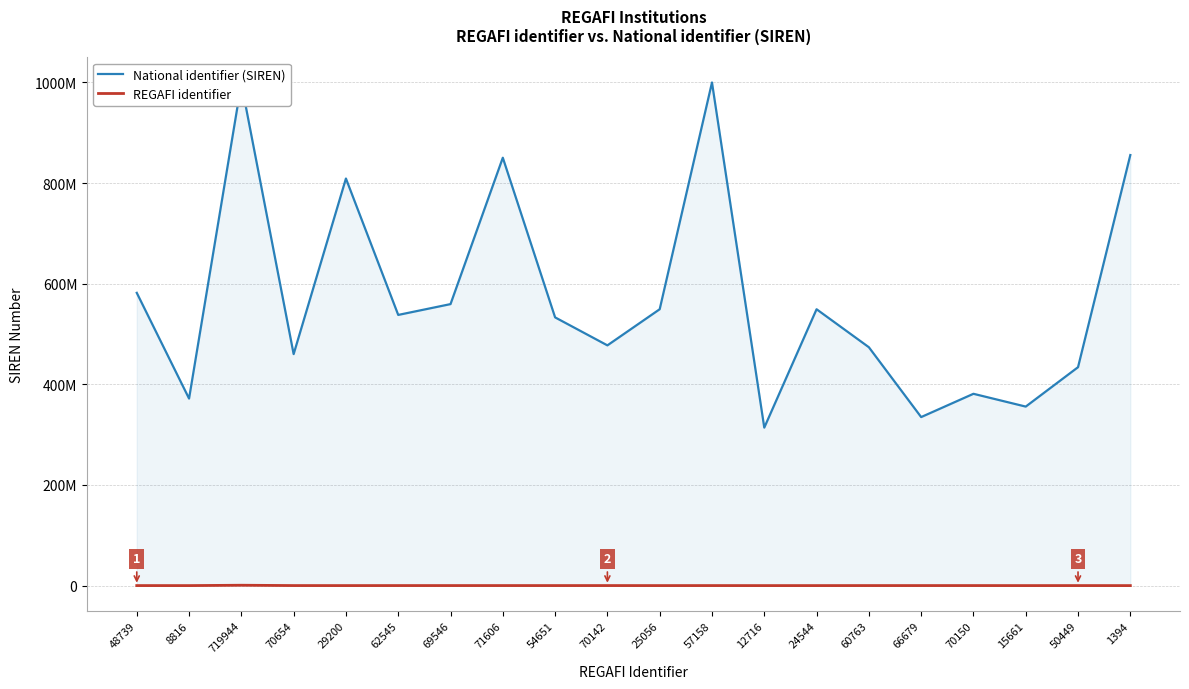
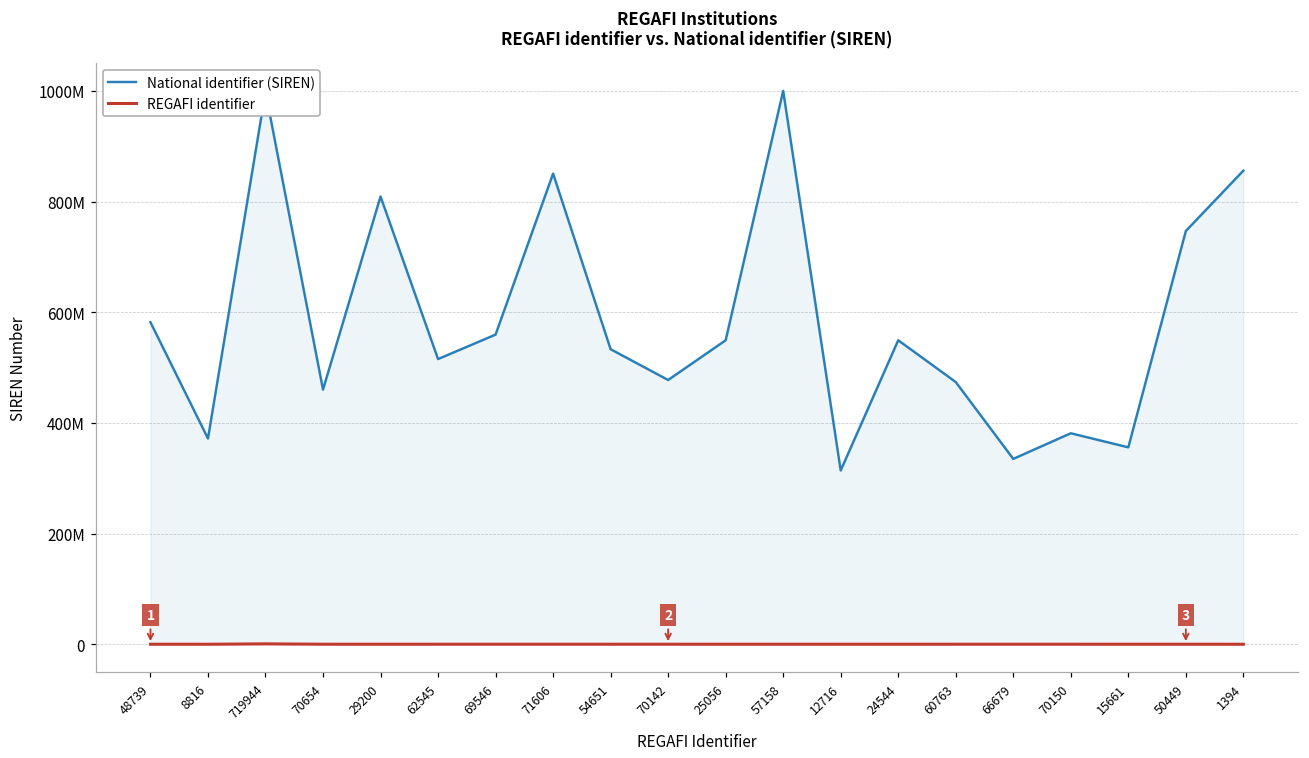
National identifier (SIREN), 62545: 540000000 -> 520000000
National identifier (SIREN), 50449: 430000000 -> 750000000
